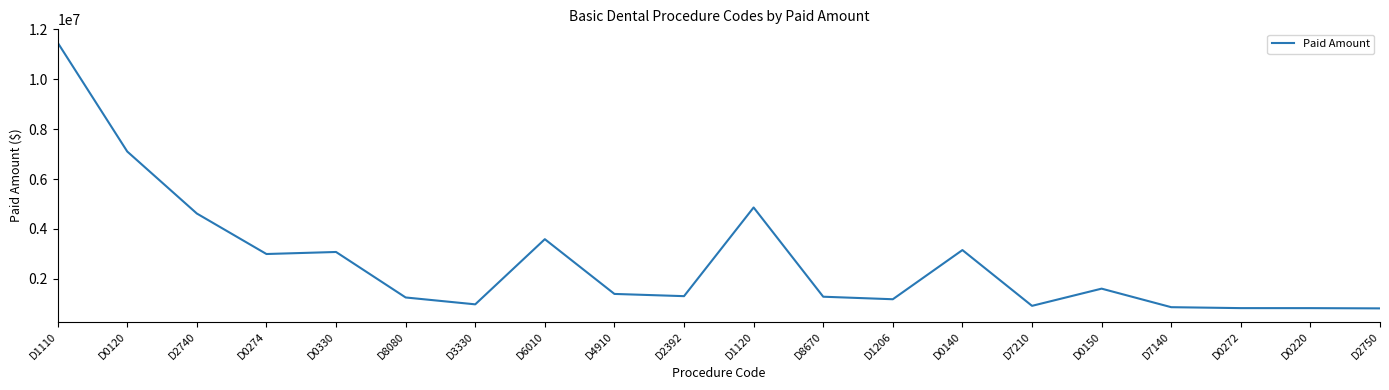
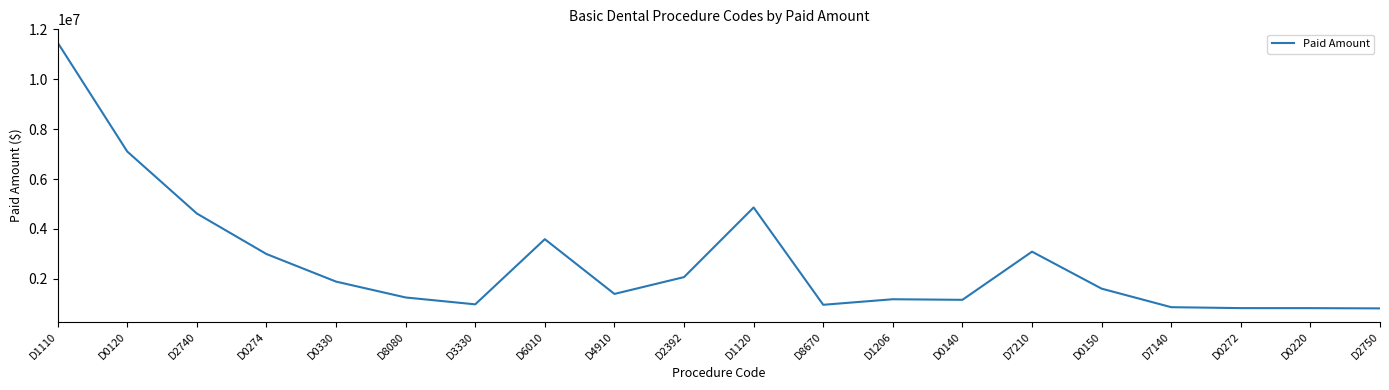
D0330: 3100000 -> 1900000
D2392: 1300000 -> 2100000
D8670: 1300000 -> 1000000
D0140: 3200000 -> 1200000
D7210: 900000 -> 3100000
